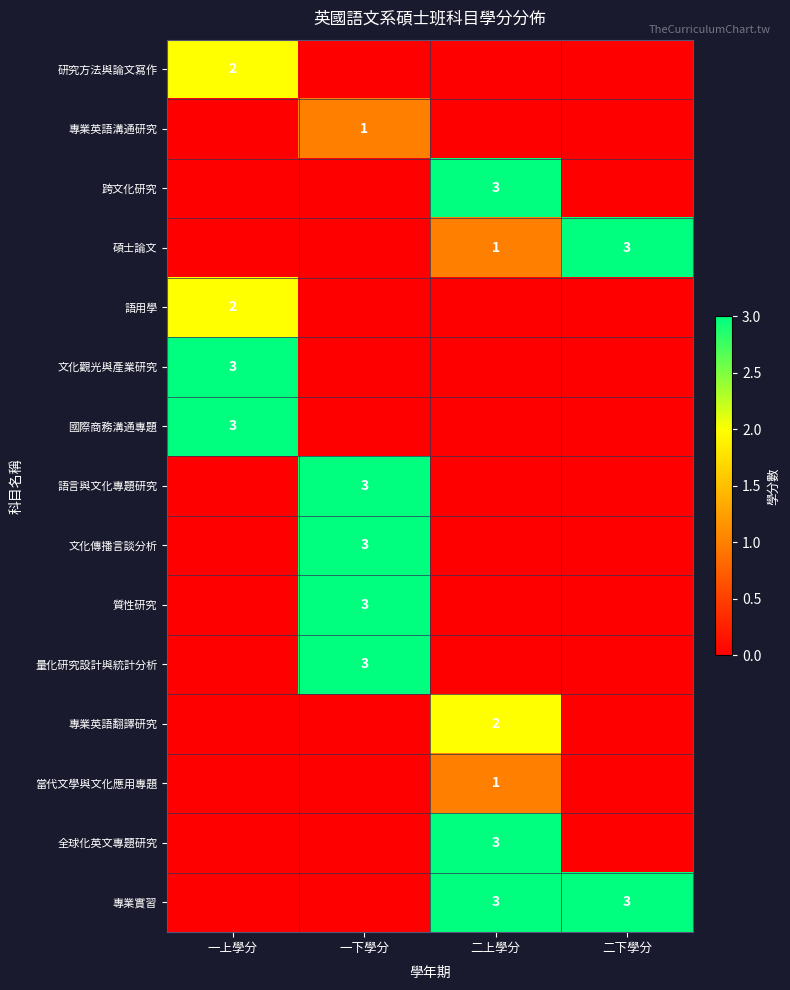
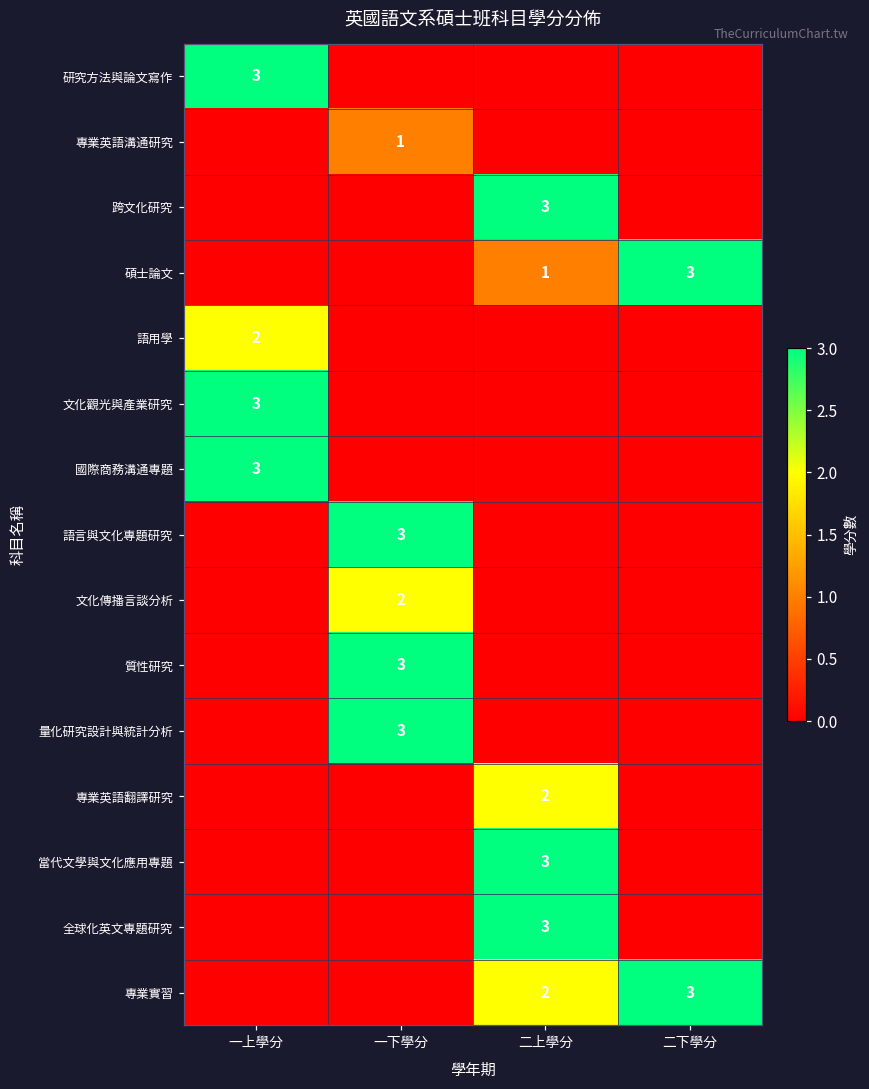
研究方法與論文寫作, 一上學分: 2 -> 3
文化傳播言談分析, 一下學分: 3 -> 2
當代文學與文化應用專題, 二上學分: 1 -> 3
專業實習, 二上學分: 3 -> 2
